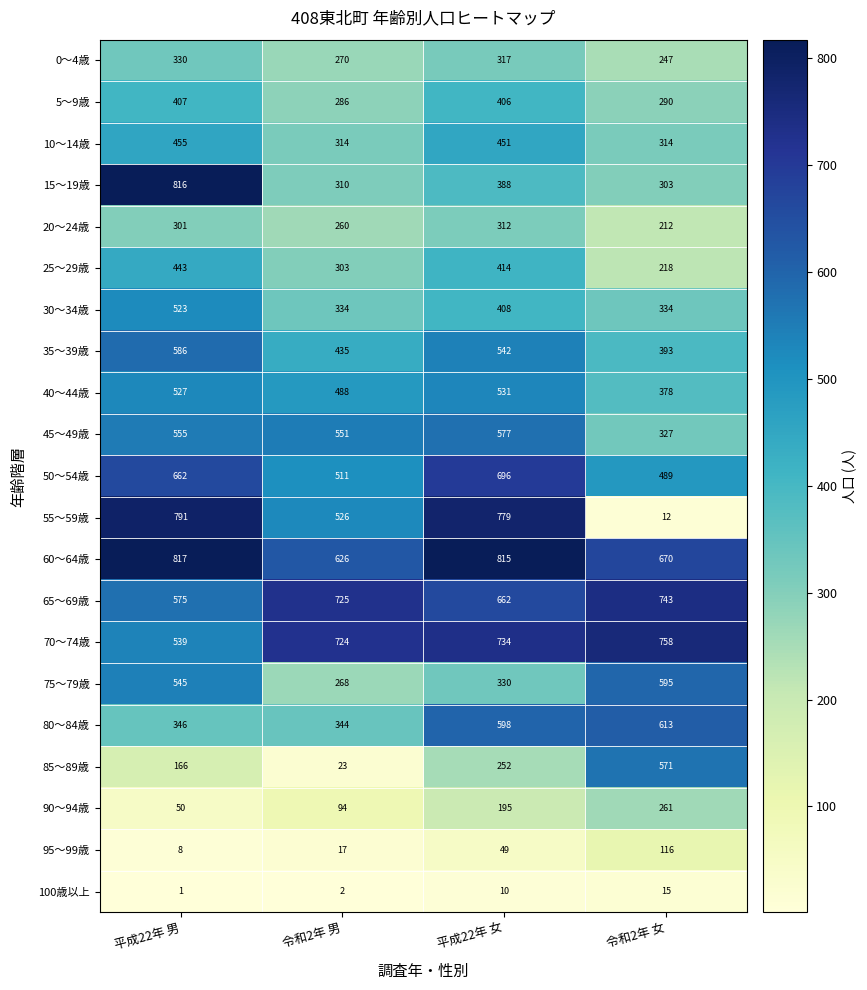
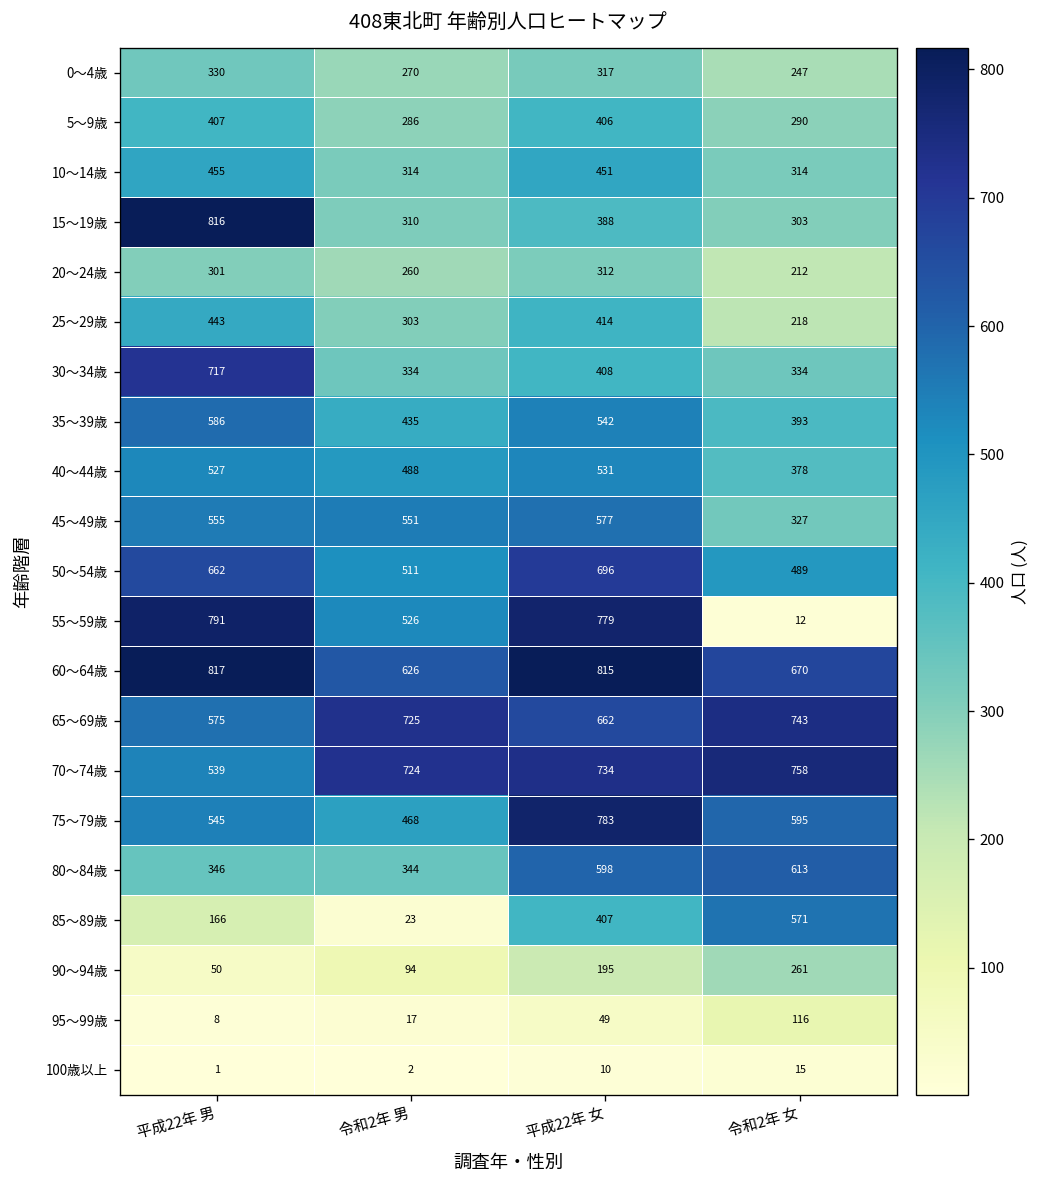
30～34歳, 平成22年 男: 523 -> 717
75～79歳, 令和2年 男: 268 -> 468
75～79歳, 平成22年 女: 330 -> 783
85～89歳, 平成22年 女: 252 -> 407
